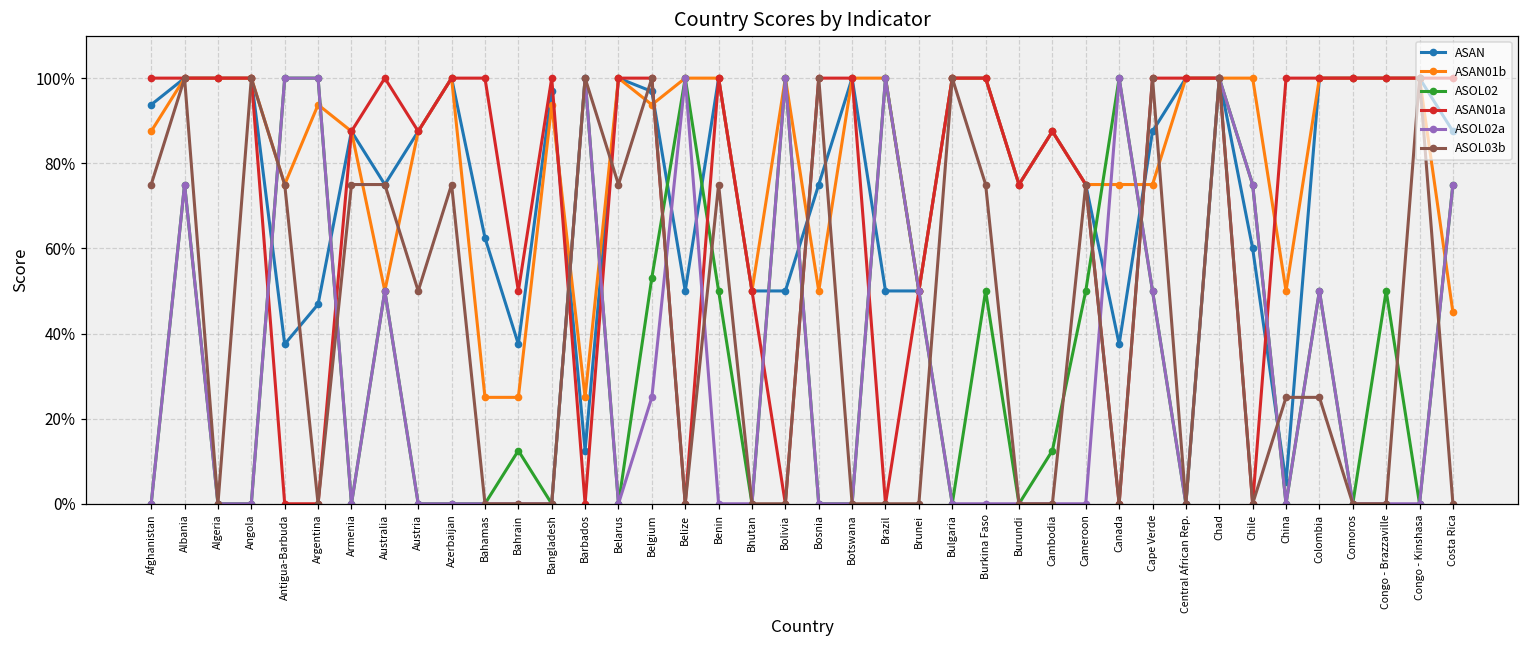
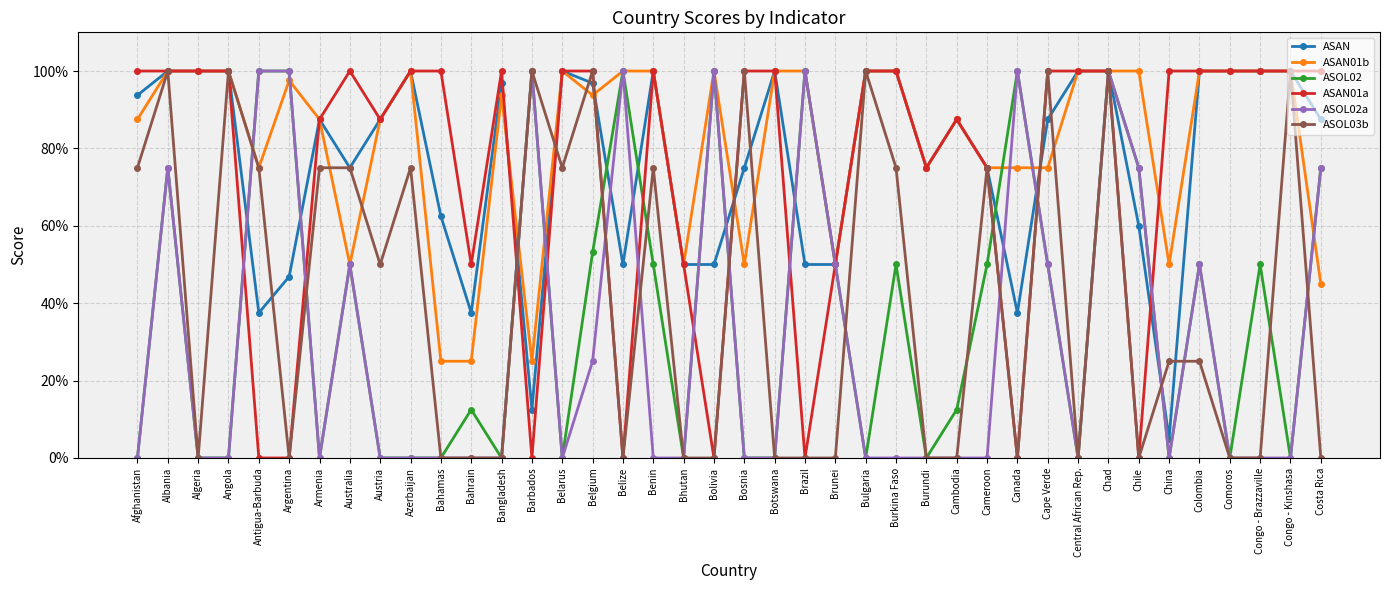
ASAN01b, Argentina: 94% -> 98%
